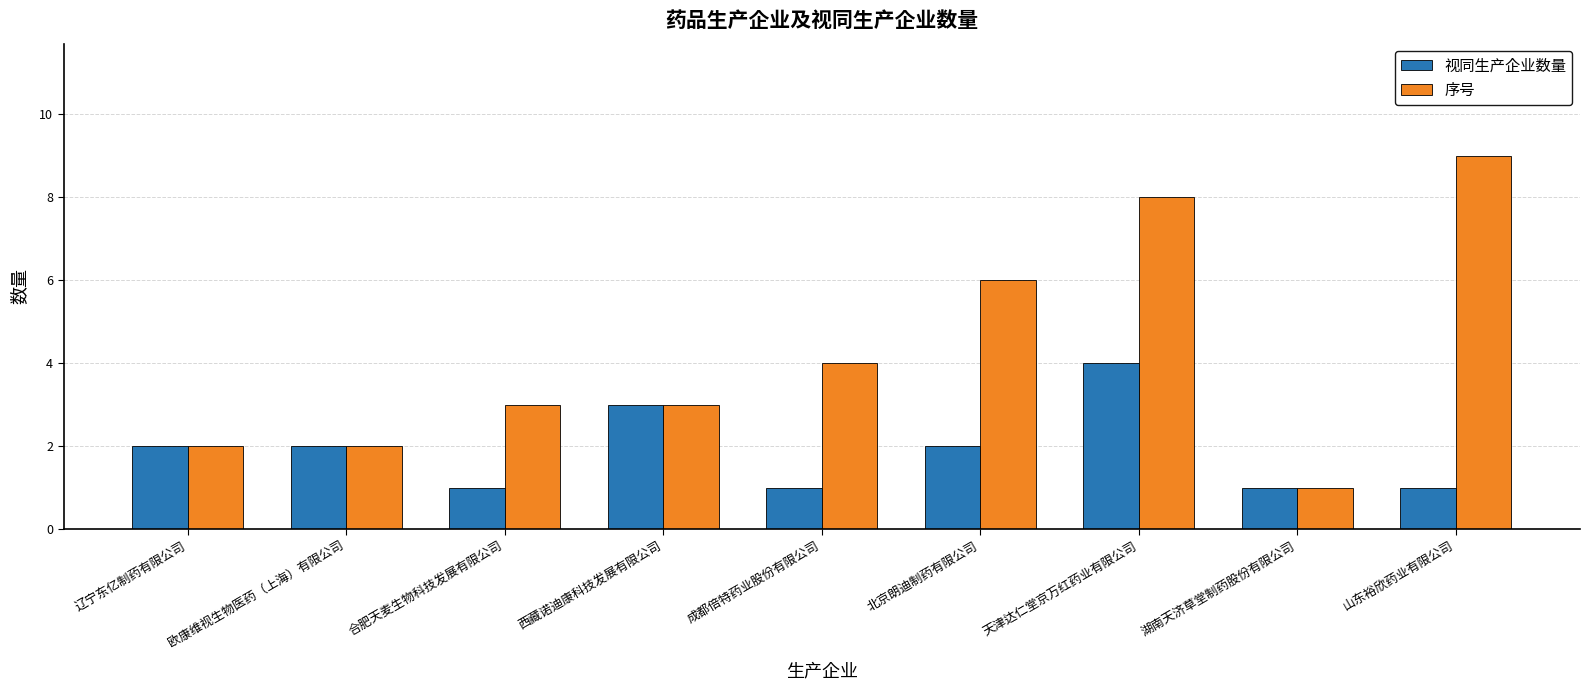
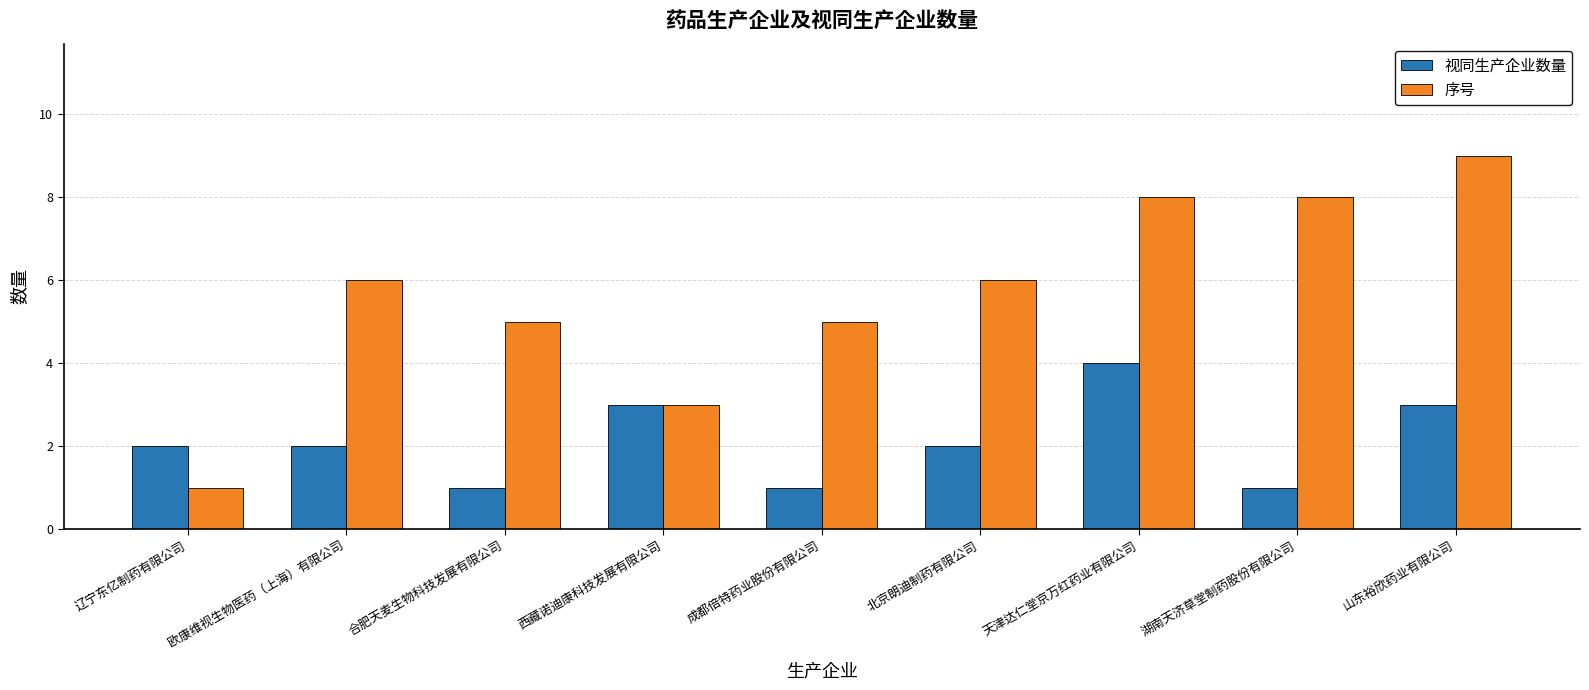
序号, 辽宁东亿制药有限公司: 2 -> 1
序号, 欧康维视生物医药（上海）有限公司: 2 -> 6
序号, 合肥天麦生物科技发展有限公司: 3 -> 5
序号, 成都倍特药业股份有限公司: 4 -> 5
序号, 湖南天济草堂制药股份有限公司: 1 -> 8
视同生产企业数量, 山东裕欣药业有限公司: 1 -> 3
